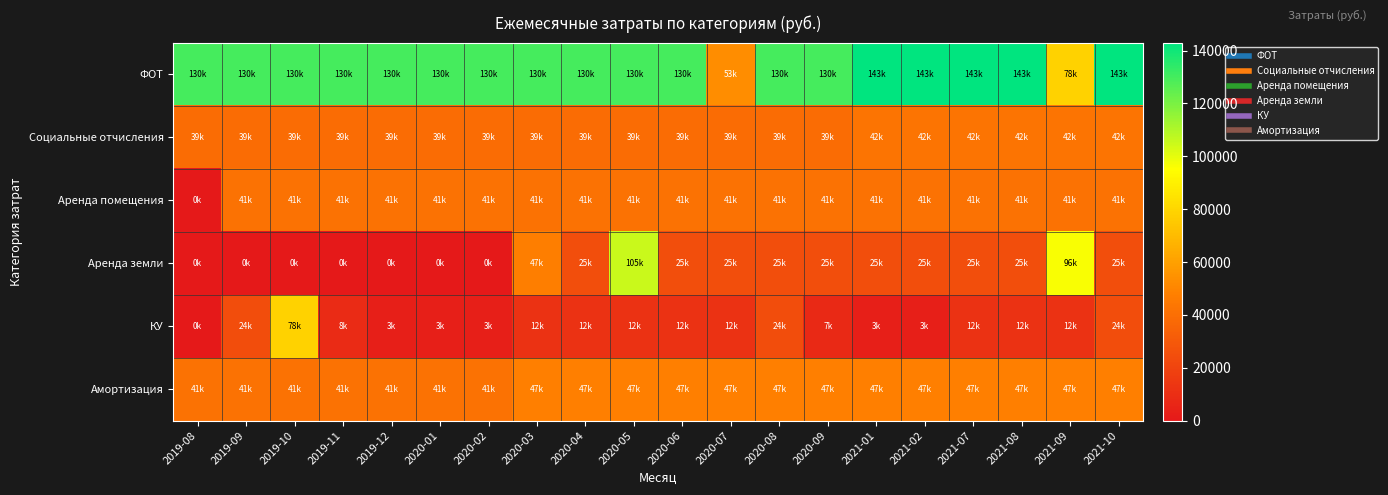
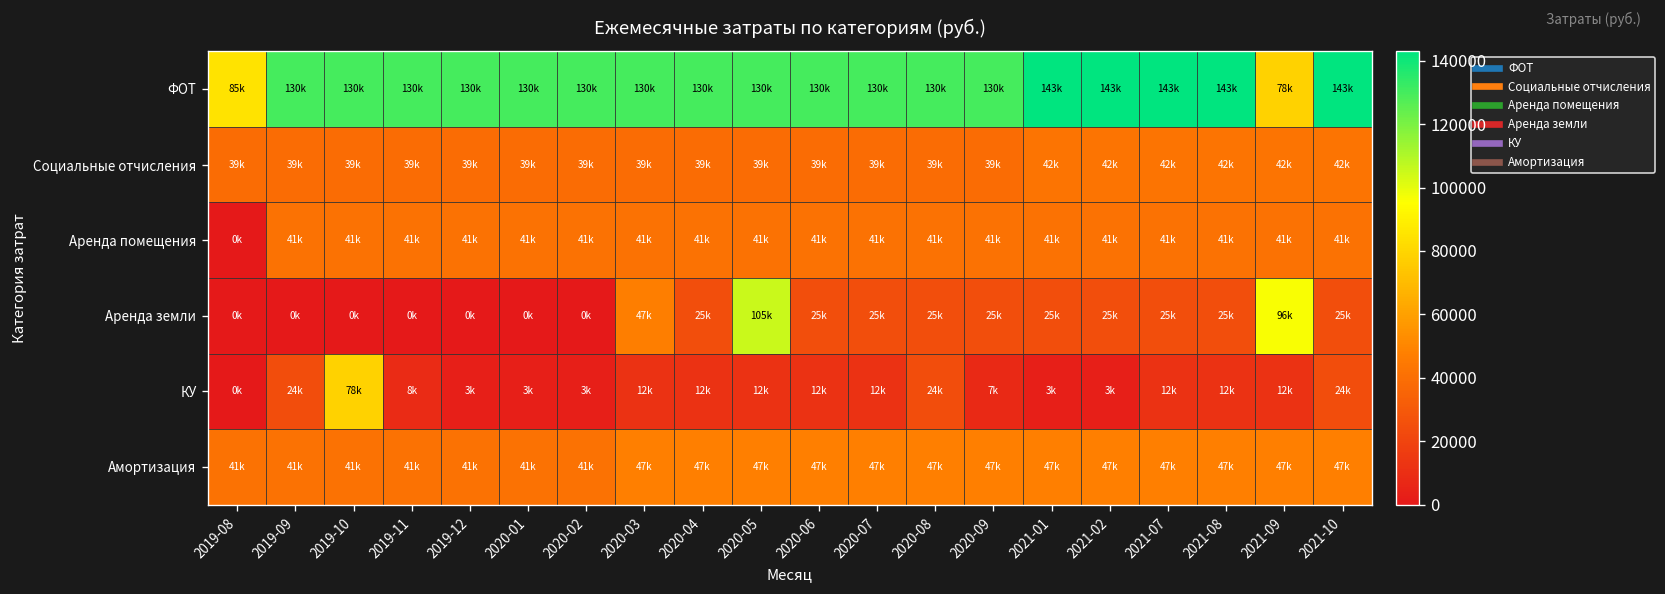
ФОТ, 2019-08: 130k -> 85k
ФОТ, 2020-07: 53k -> 130k
